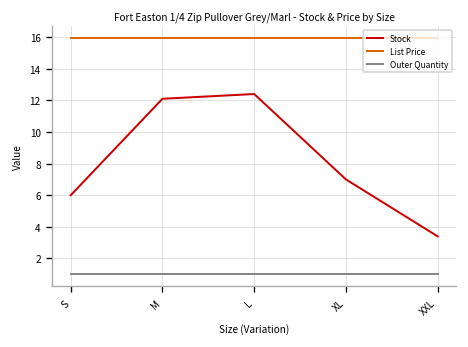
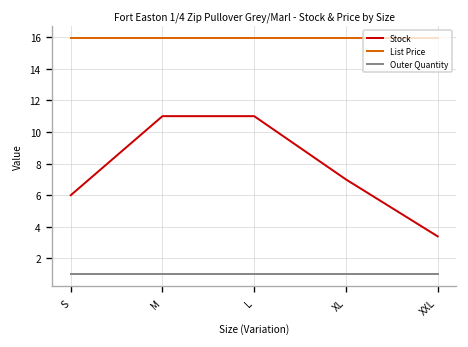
Stock, M: 12.1 -> 11.0
Stock, L: 12.4 -> 11.0
